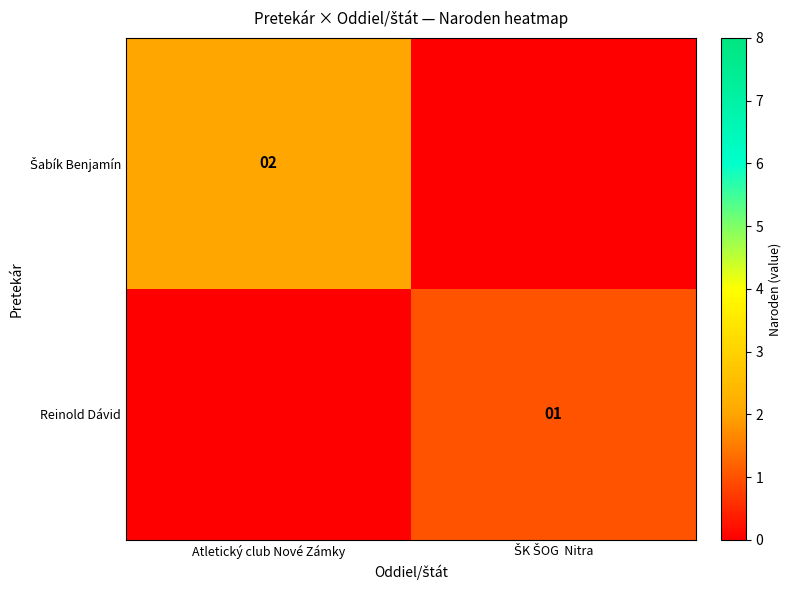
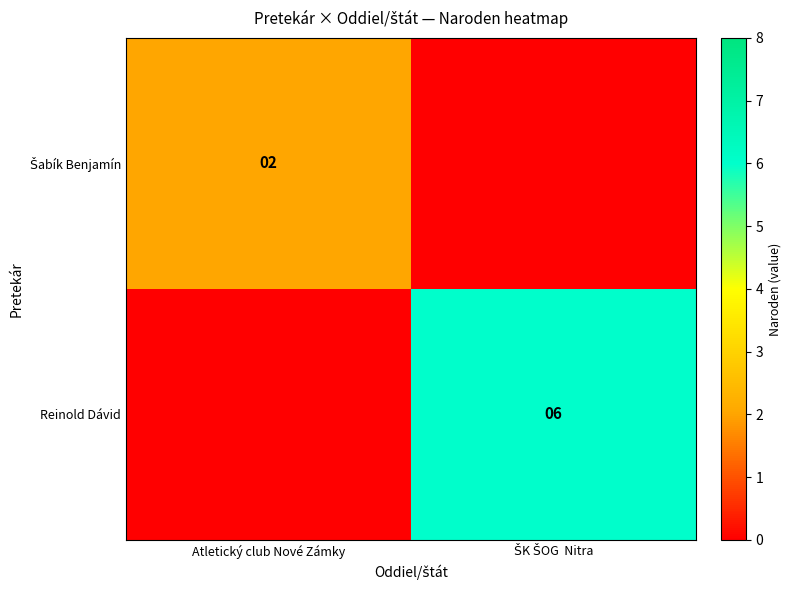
Reinold Dávid, ŠK ŠOG Nitra: 01 -> 06
